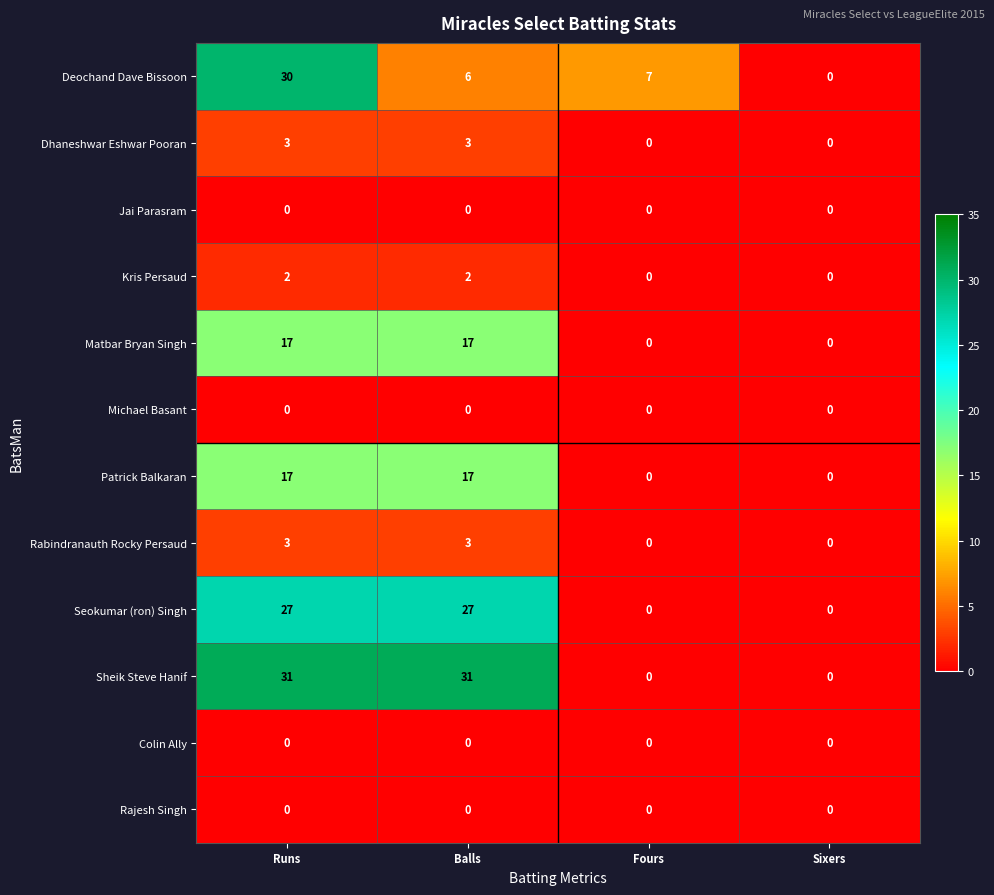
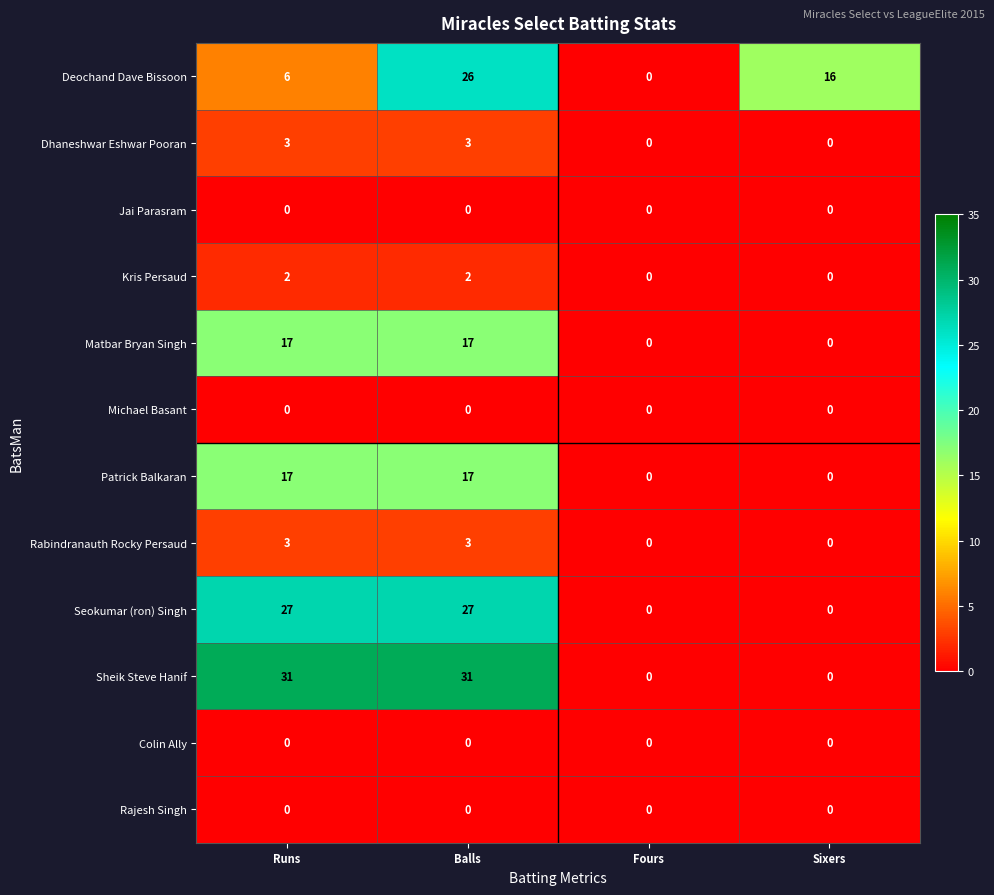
Deochand Dave Bissoon, Runs: 30 -> 6
Deochand Dave Bissoon, Balls: 6 -> 26
Deochand Dave Bissoon, Fours: 7 -> 0
Deochand Dave Bissoon, Sixers: 0 -> 16
